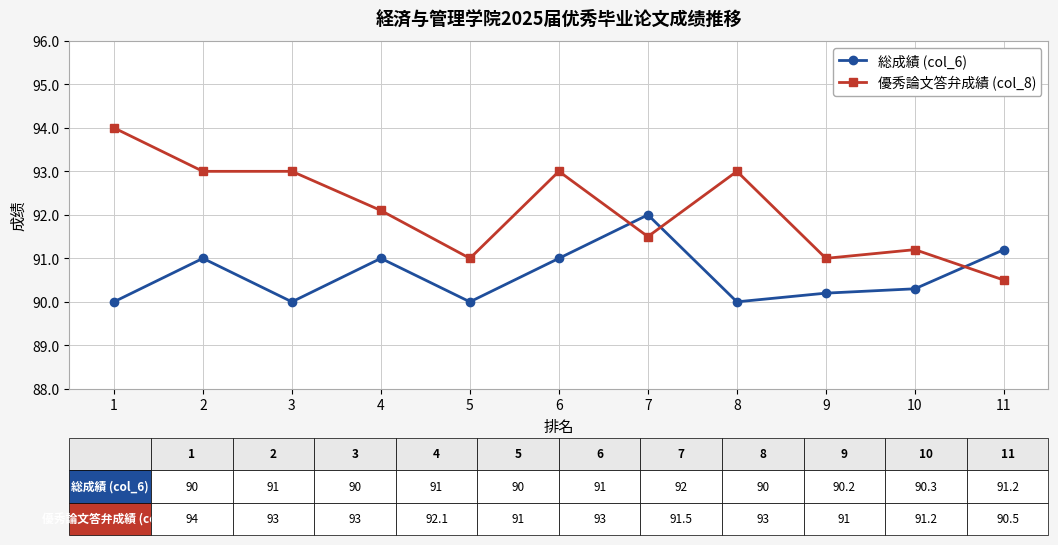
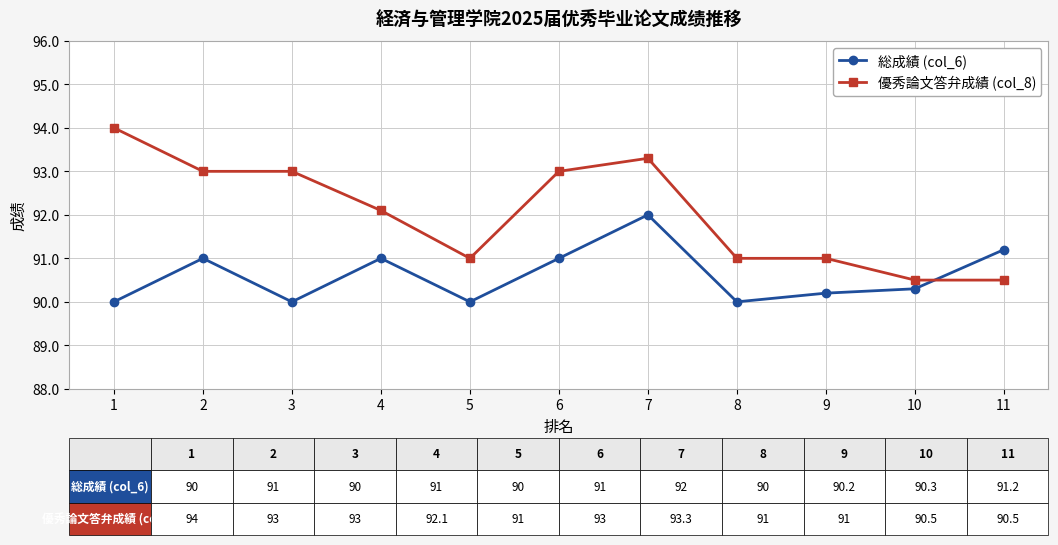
優秀論文答弁成績 (col_8), 7: 91.5 -> 93.3
優秀論文答弁成績 (col_8), 8: 93 -> 91
優秀論文答弁成績 (col_8), 10: 91.2 -> 90.5
